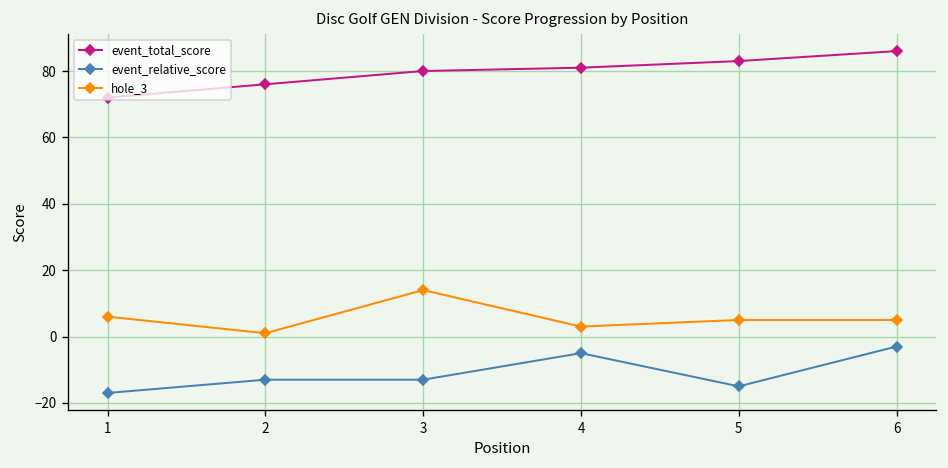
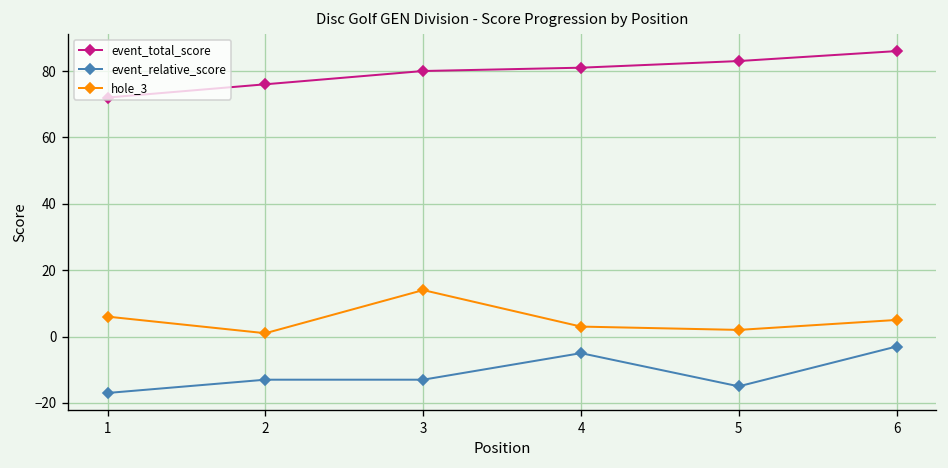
hole_3, 5: 5 -> 2
